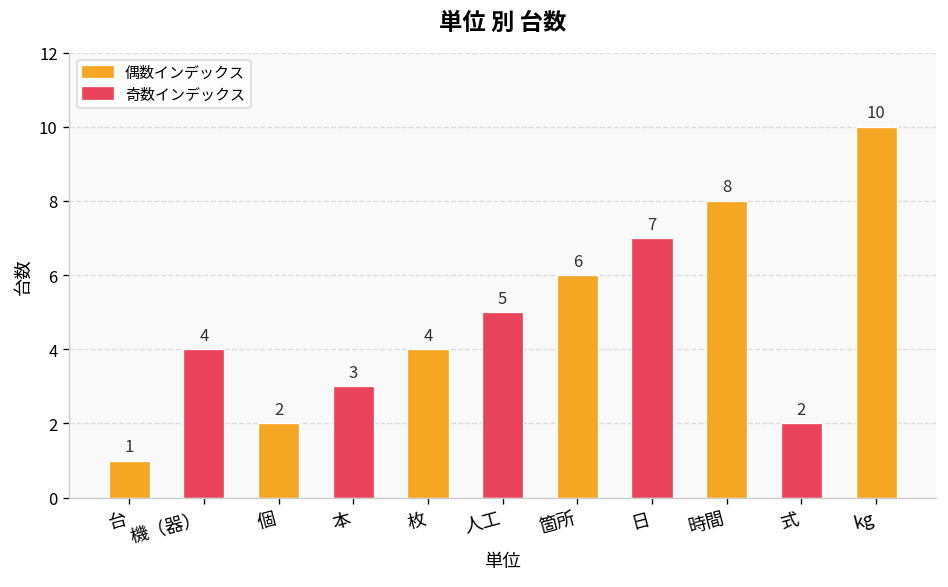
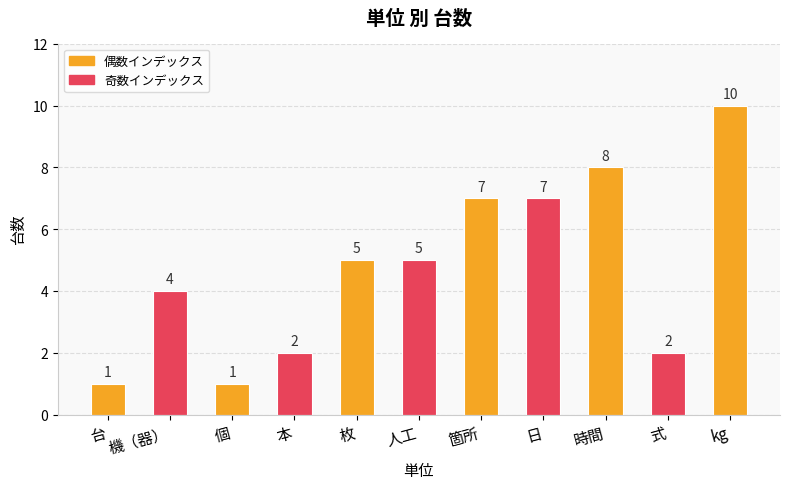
個: 2 -> 1
本: 3 -> 2
枚: 4 -> 5
箇所: 6 -> 7
